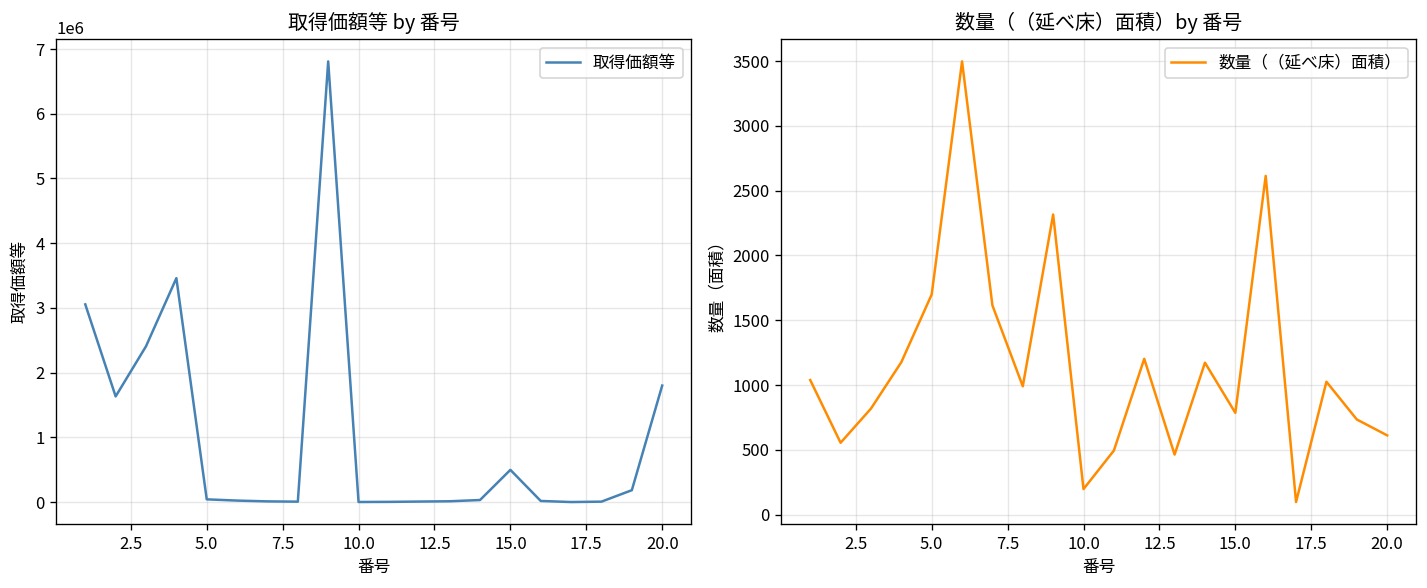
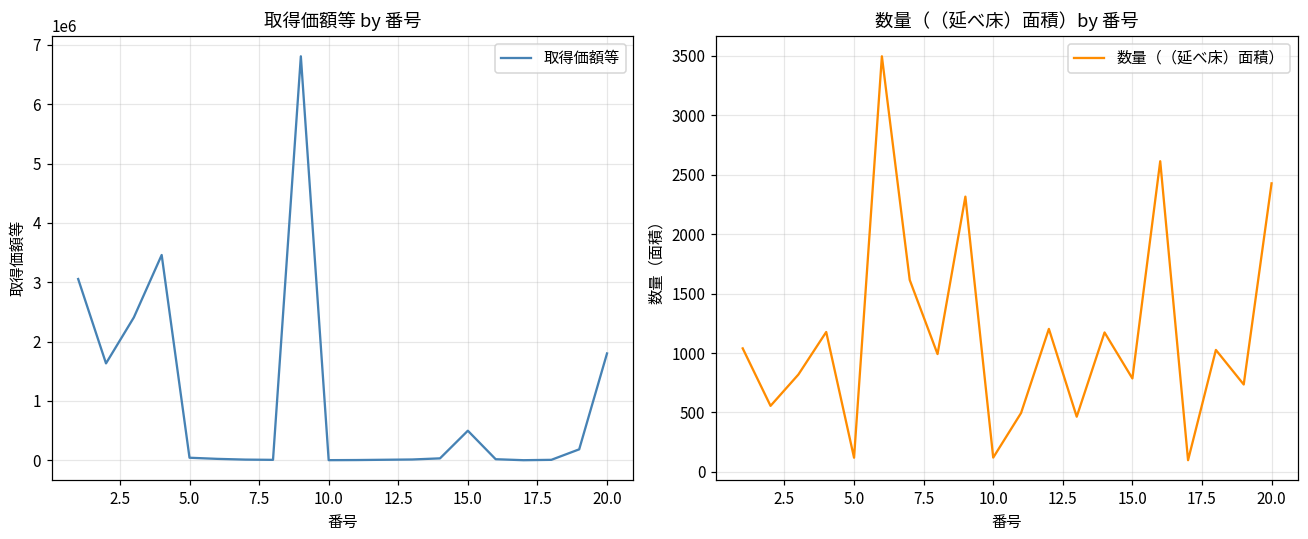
数量（（延べ床）面積）by 番号, 5.0: 1700 -> 120
数量（（延べ床）面積）by 番号, 10.0: 200 -> 120
数量（（延べ床）面積）by 番号, 20.0: 610 -> 2430
